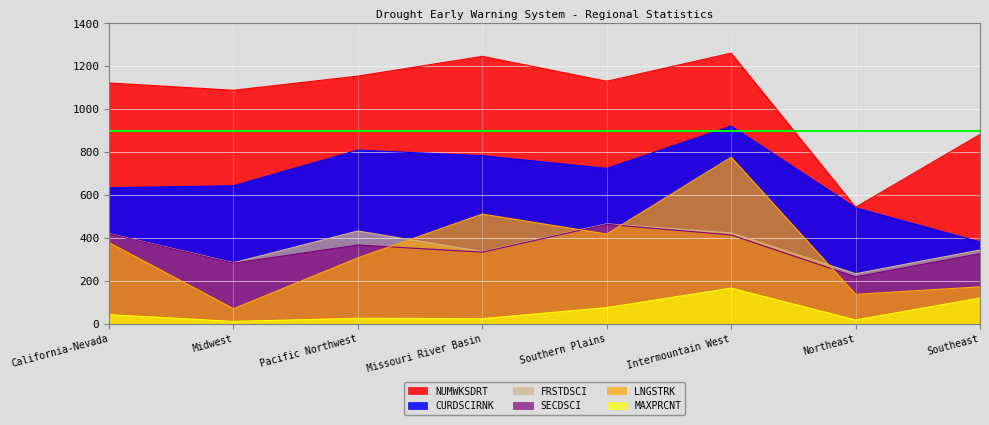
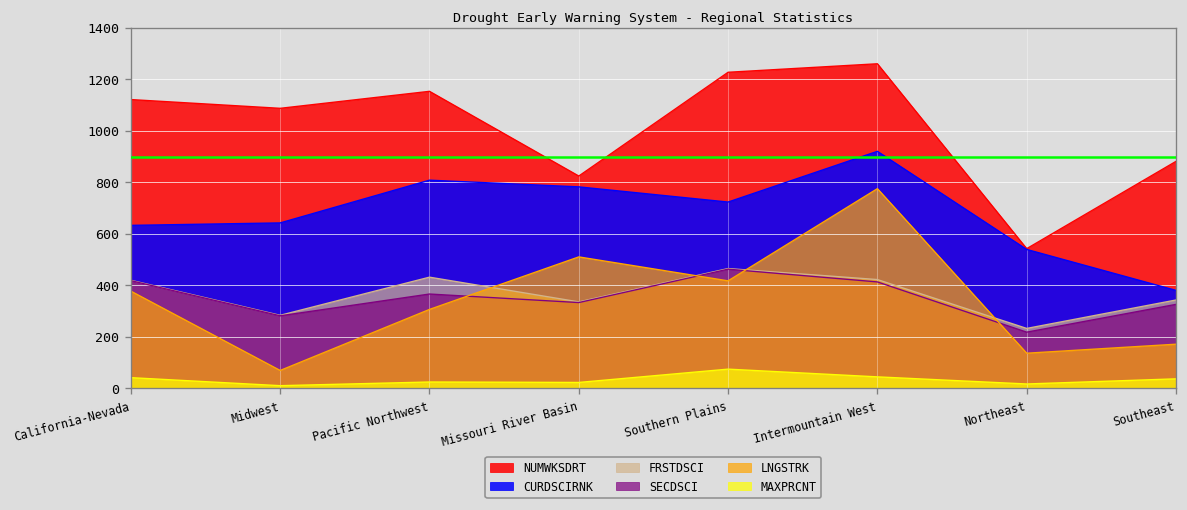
NUMWKSDRT, Missouri River Basin: 1250 -> 830
NUMWKSDRT, Southern Plains: 1130 -> 1230
MAXPRCNT, Intermountain West: 170 -> 50
MAXPRCNT, Southeast: 120 -> 40
